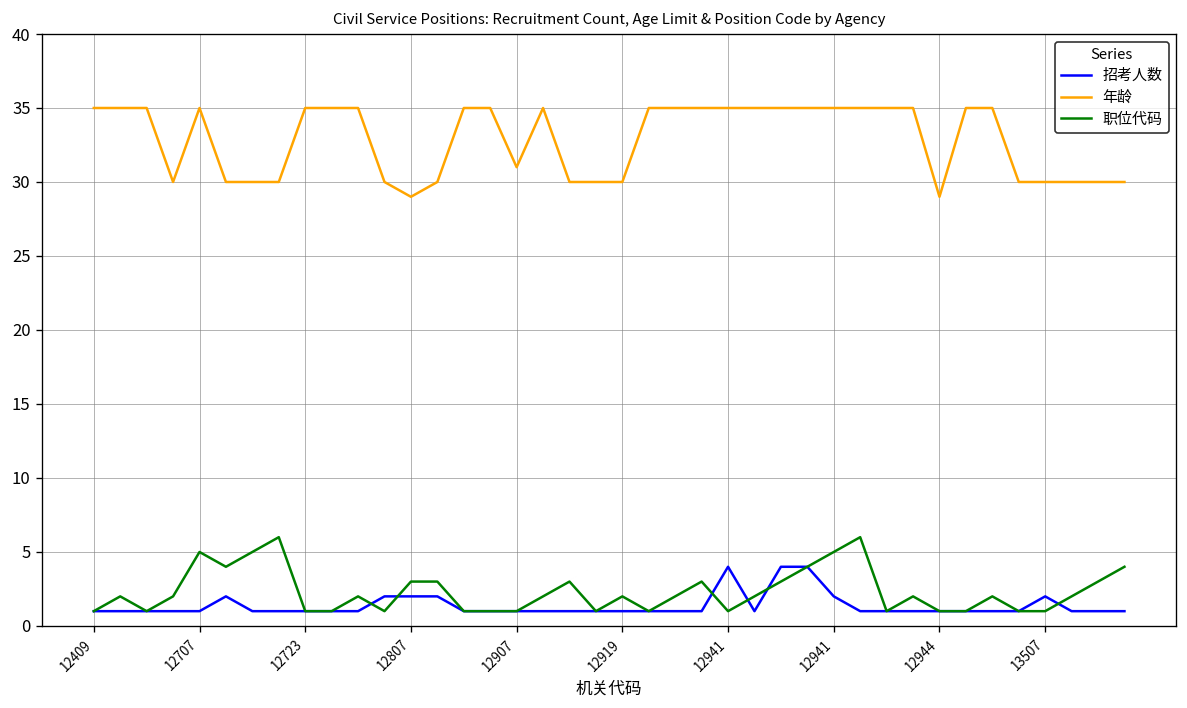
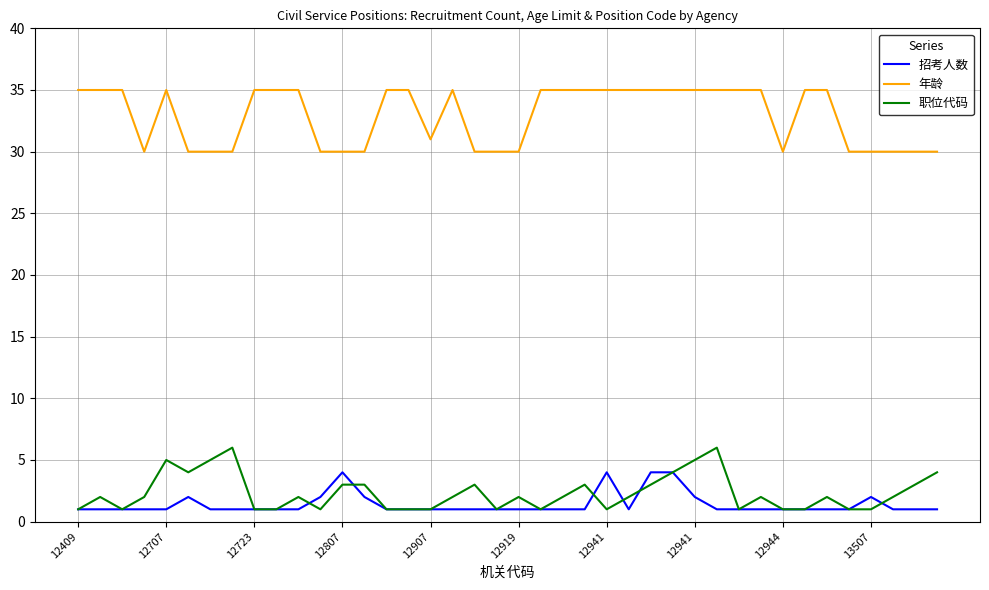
招考人数, 12807: 2 -> 4
年龄, 12807: 29 -> 30
年龄, 12944: 29 -> 30
